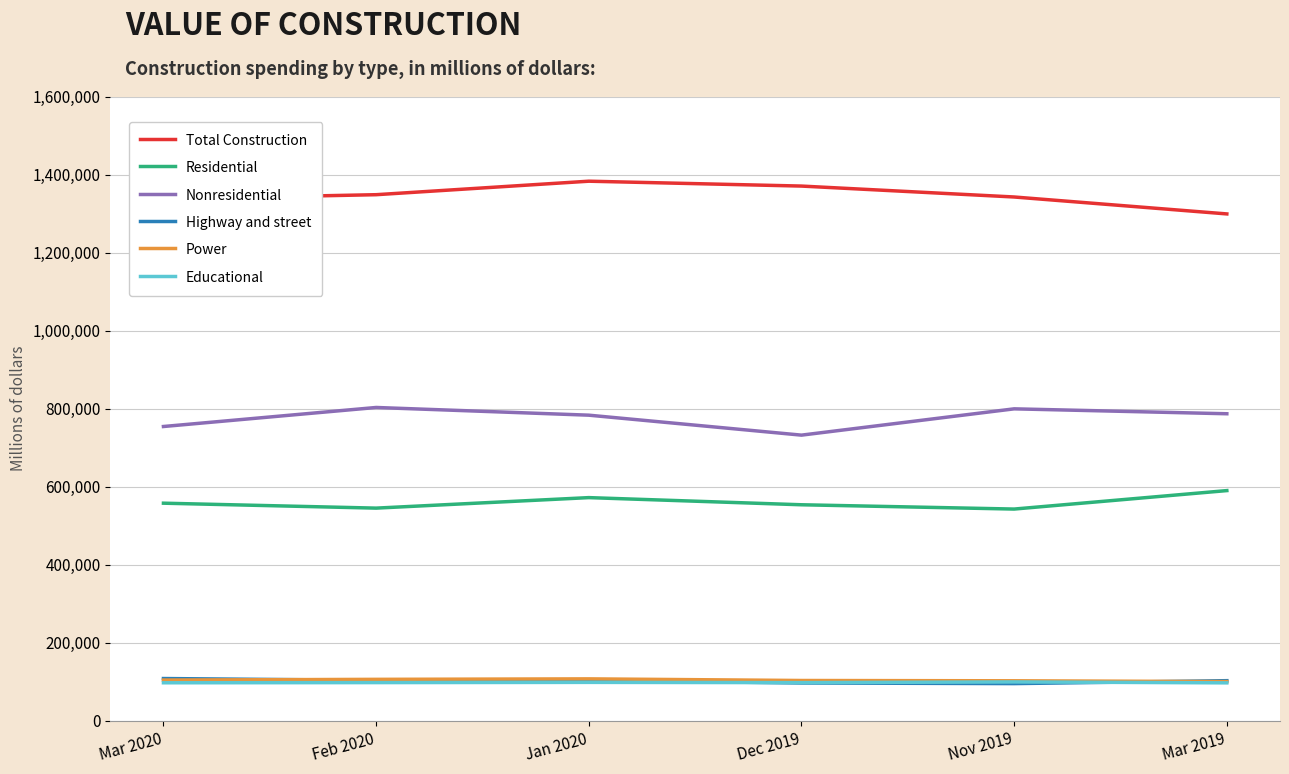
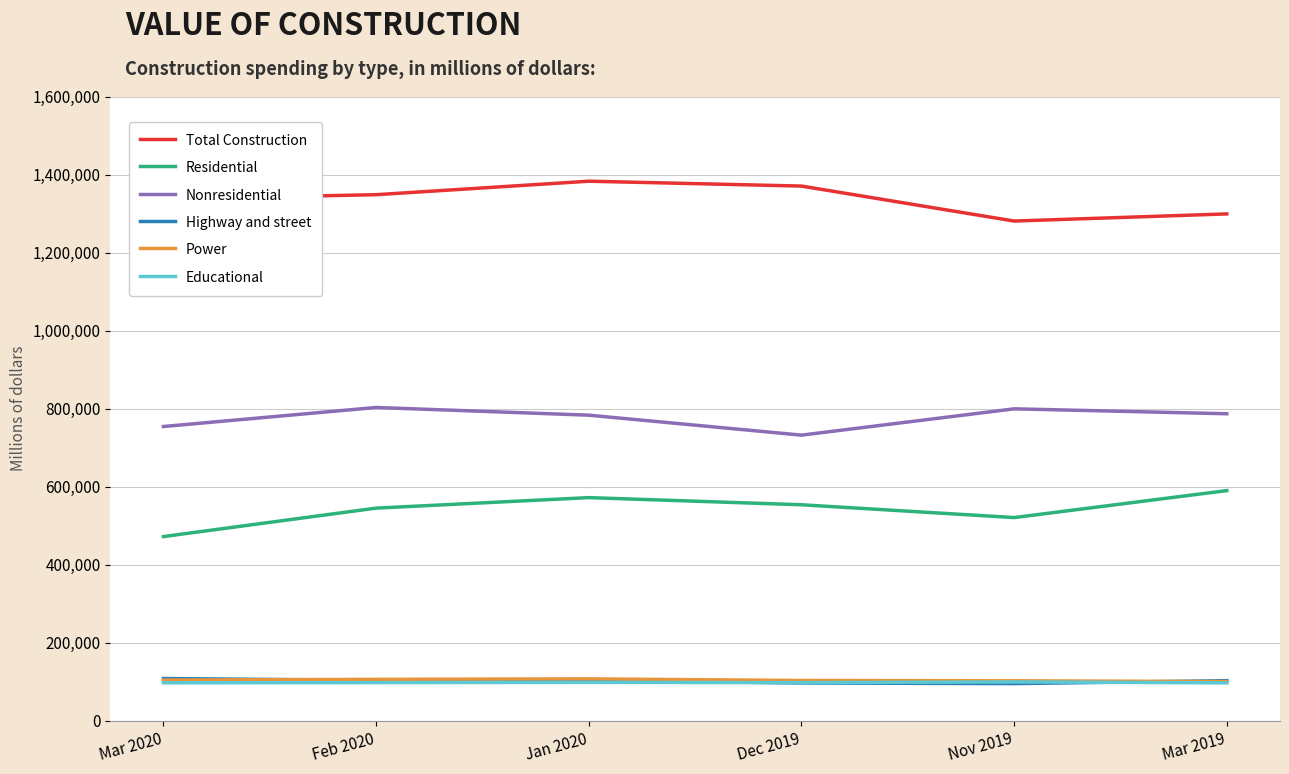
Residential, Mar 2020: 560,000 -> 470,000
Total Construction, Nov 2019: 1,340,000 -> 1,280,000
Residential, Nov 2019: 540,000 -> 520,000
